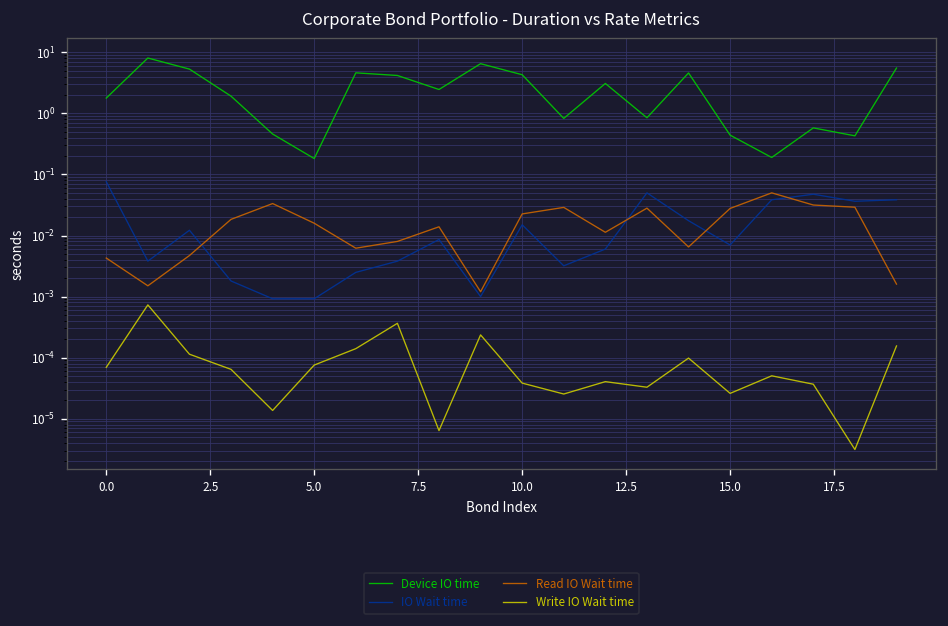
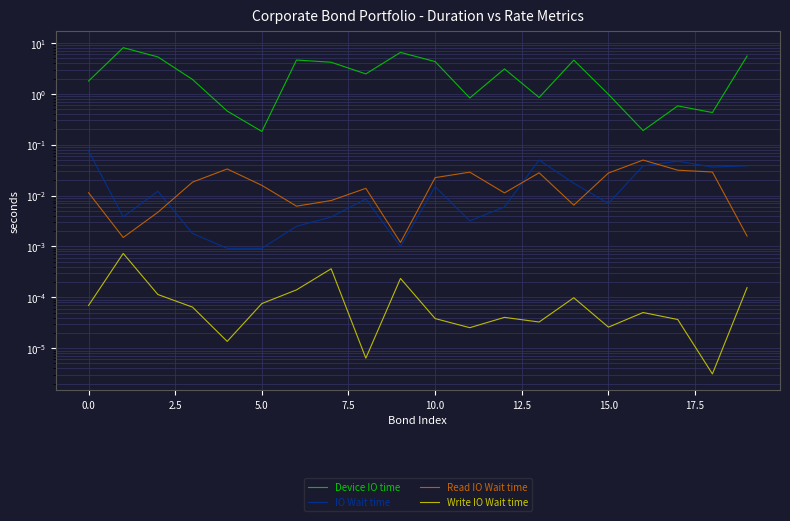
Read IO Wait time, 0.0: 0.004 -> 0.011
Device IO time, 15.0: 0.4 -> 1.0
